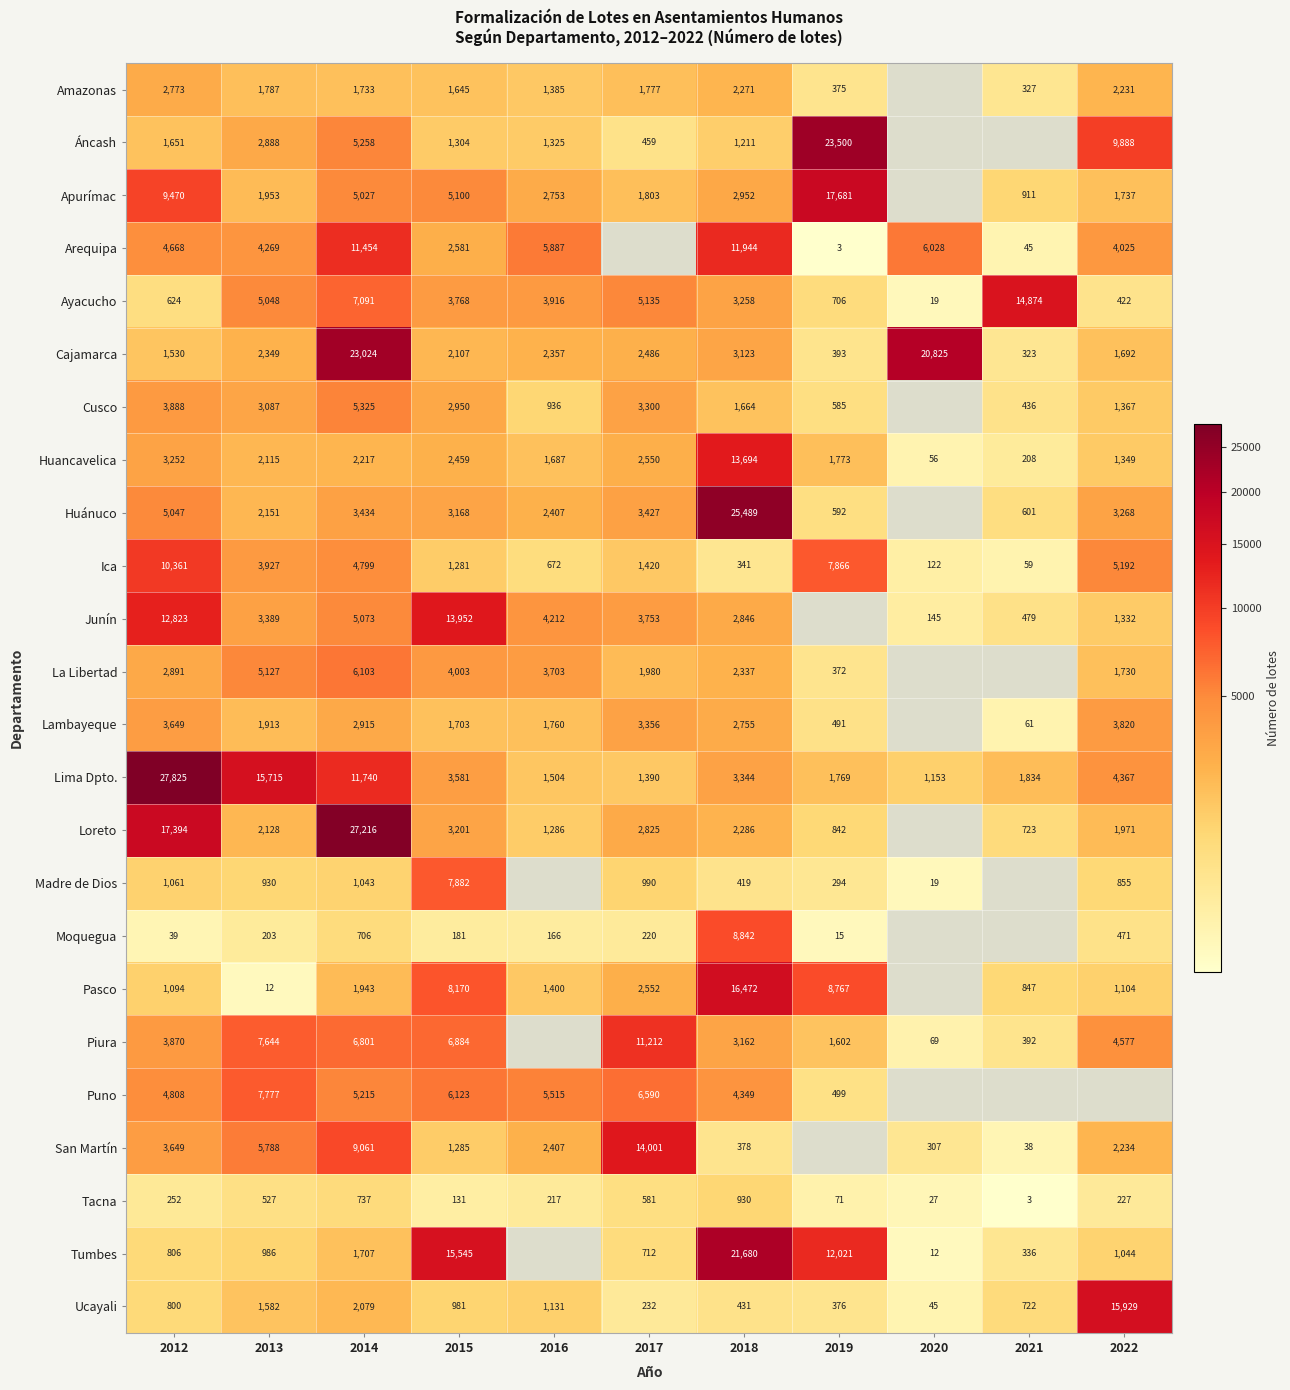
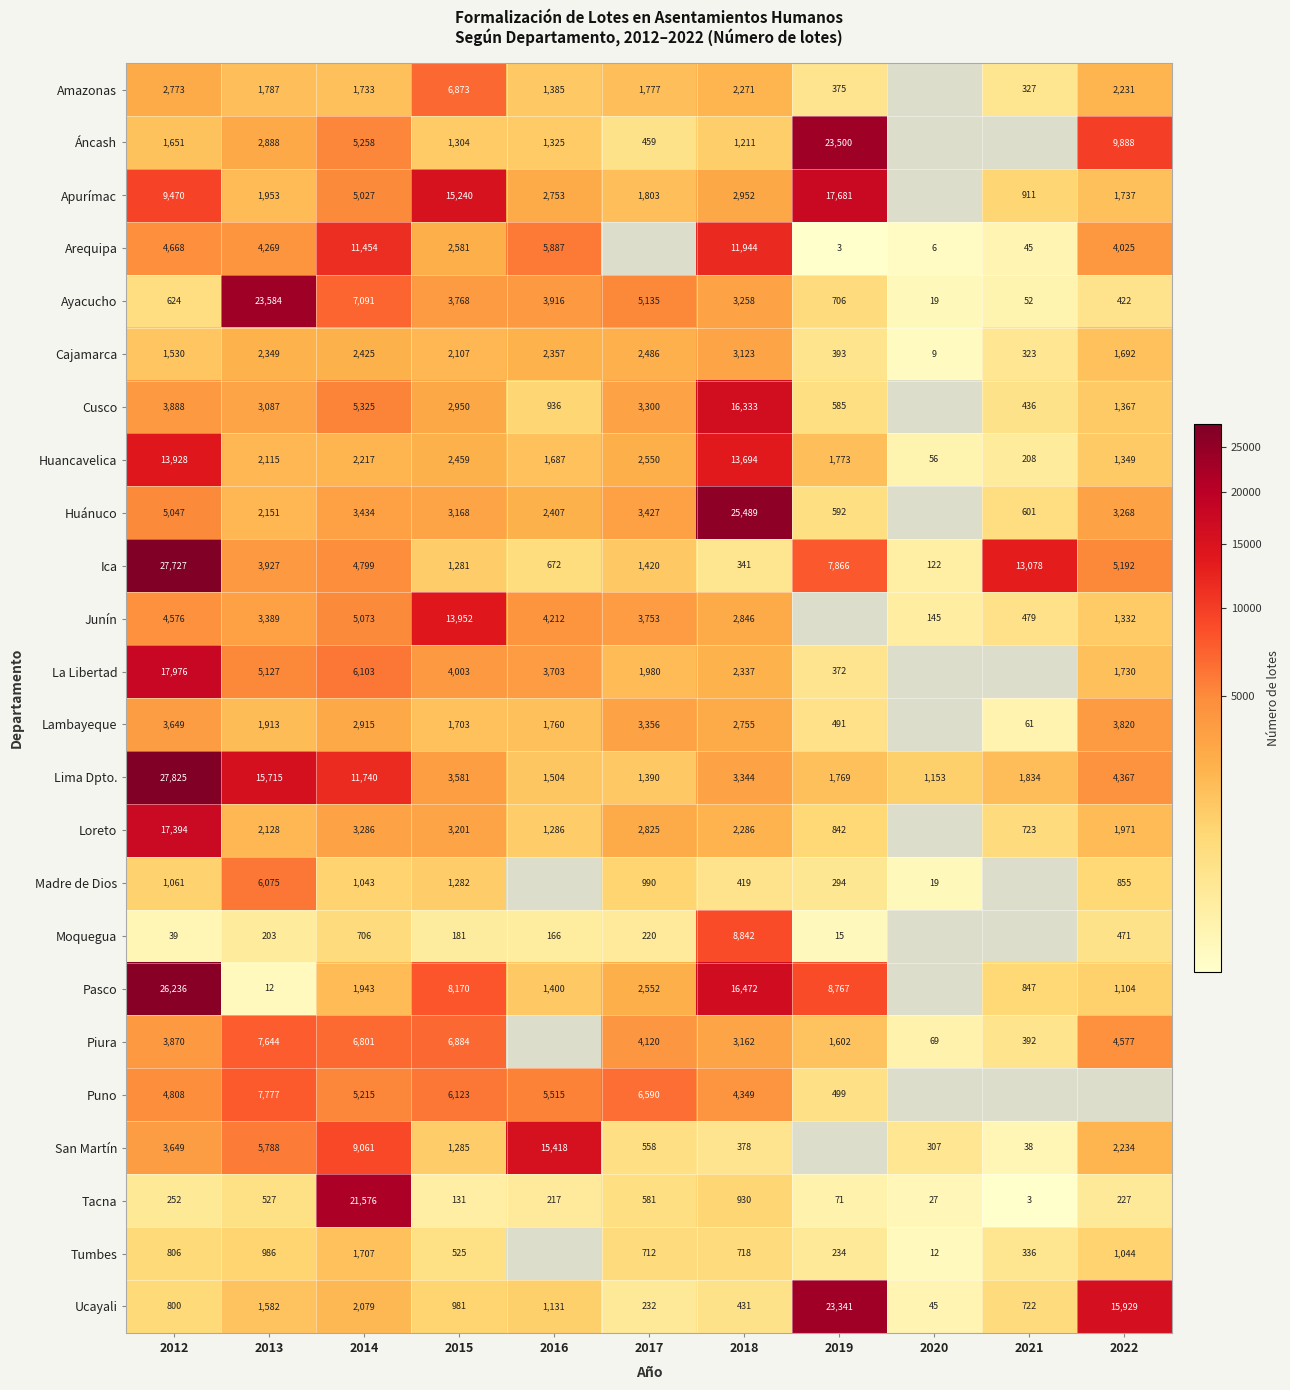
Amazonas, 2015: 1,645 -> 6,873
Apurímac, 2015: 5,100 -> 15,240
Arequipa, 2020: 6,028 -> 6
Ayacucho, 2013: 5,048 -> 23,584
Ayacucho, 2021: 14,874 -> 52
Cajamarca, 2014: 23,024 -> 2,425
Cajamarca, 2020: 20,825 -> 9
Cusco, 2018: 1,664 -> 16,333
Huancavelica, 2012: 3,252 -> 13,928
Ica, 2012: 10,361 -> 27,727
Ica, 2021: 59 -> 13,078
Junín, 2012: 12,823 -> 4,576
La Libertad, 2012: 2,891 -> 17,976
Loreto, 2014: 27,216 -> 3,286
Madre de Dios, 2013: 930 -> 6,075
Madre de Dios, 2015: 7,882 -> 1,282
Pasco, 2012: 1,094 -> 26,236
Piura, 2017: 11,212 -> 4,120
San Martín, 2016: 2,407 -> 15,418
San Martín, 2017: 14,001 -> 558
Tacna, 2014: 737 -> 21,576
Tumbes, 2015: 15,545 -> 525
Tumbes, 2018: 21,680 -> 718
Tumbes, 2019: 12,021 -> 234
Ucayali, 2019: 376 -> 23,341
